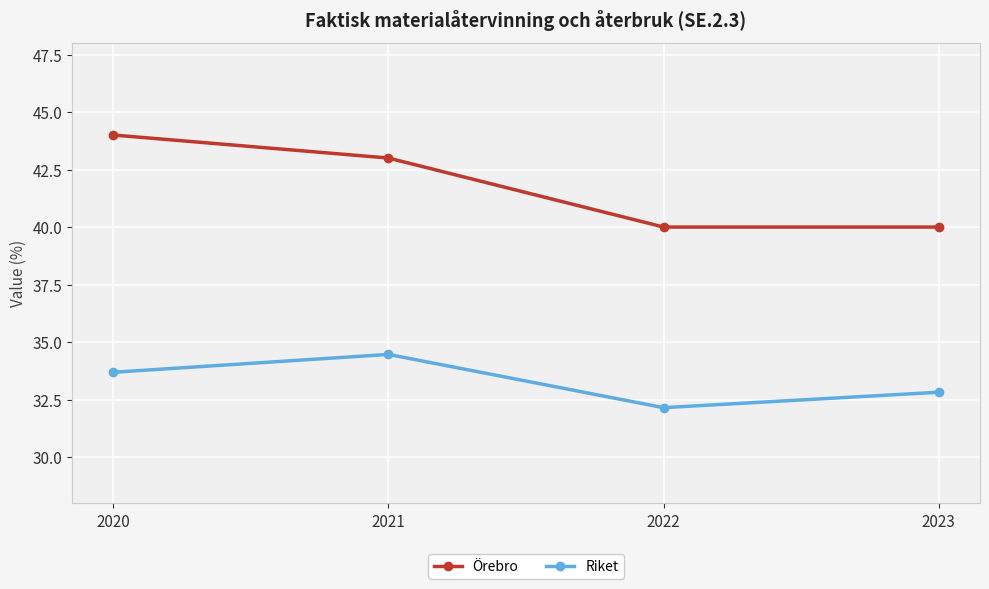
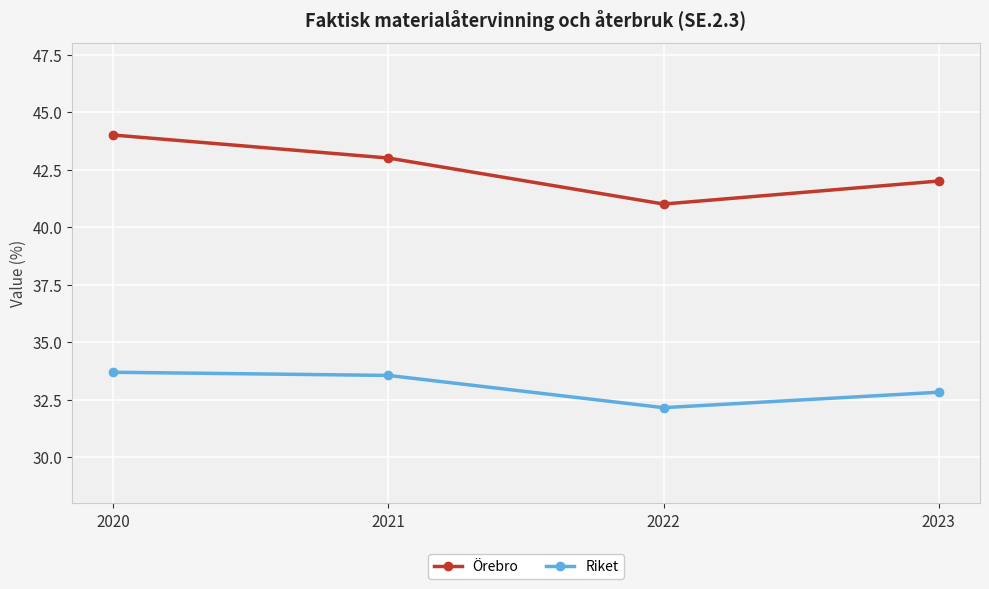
Riket, 2021: 34.5 -> 33.6
Örebro, 2022: 40 -> 41
Örebro, 2023: 40 -> 42
